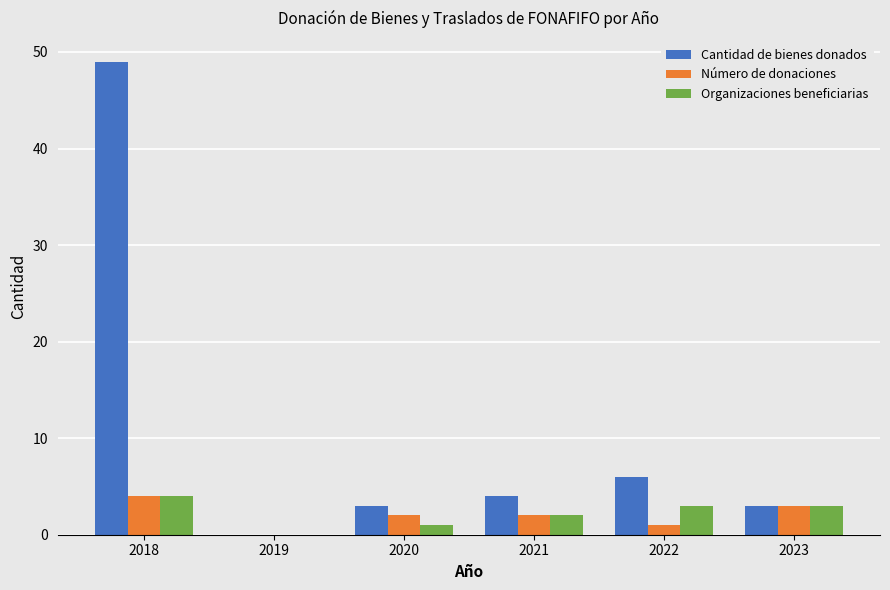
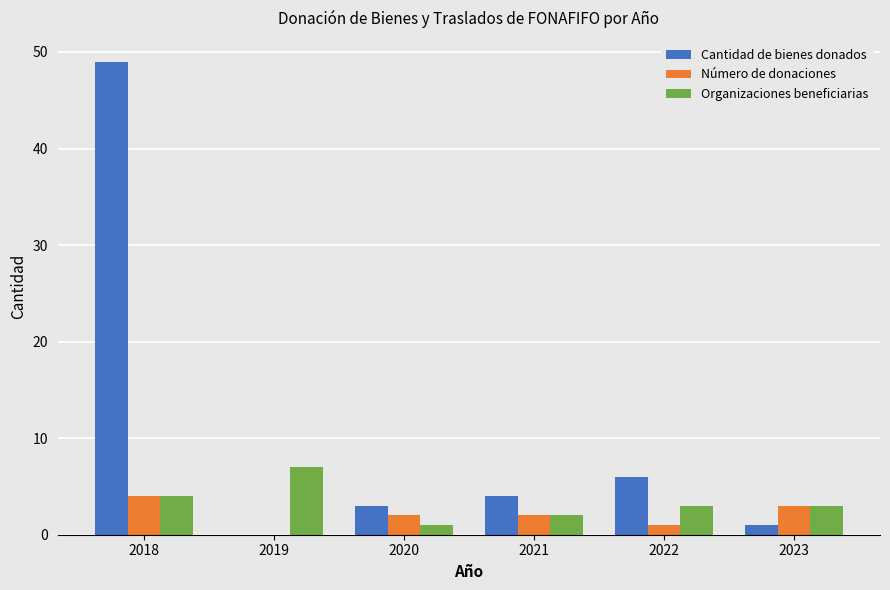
Organizaciones beneficiarias, 2019: 0 -> 7
Cantidad de bienes donados, 2023: 3 -> 1
